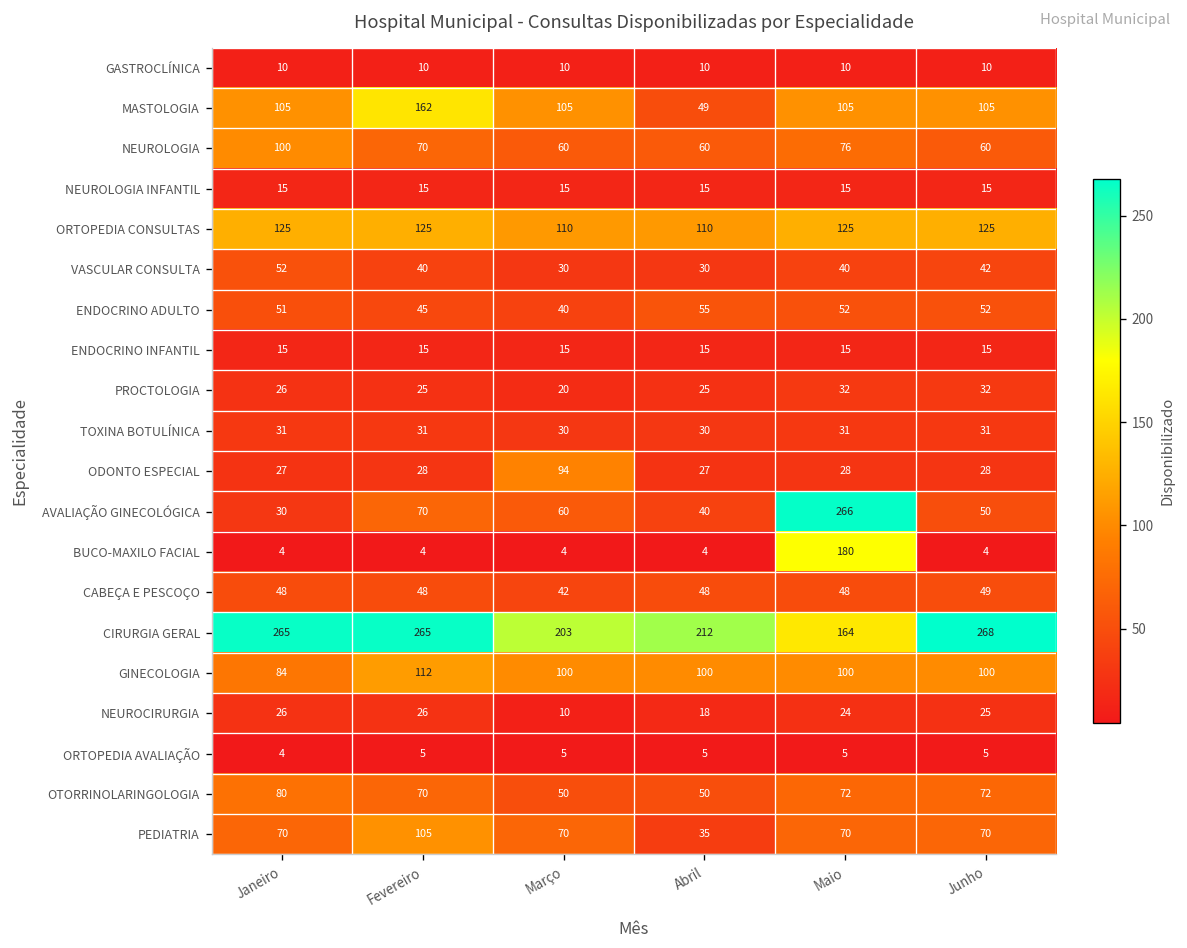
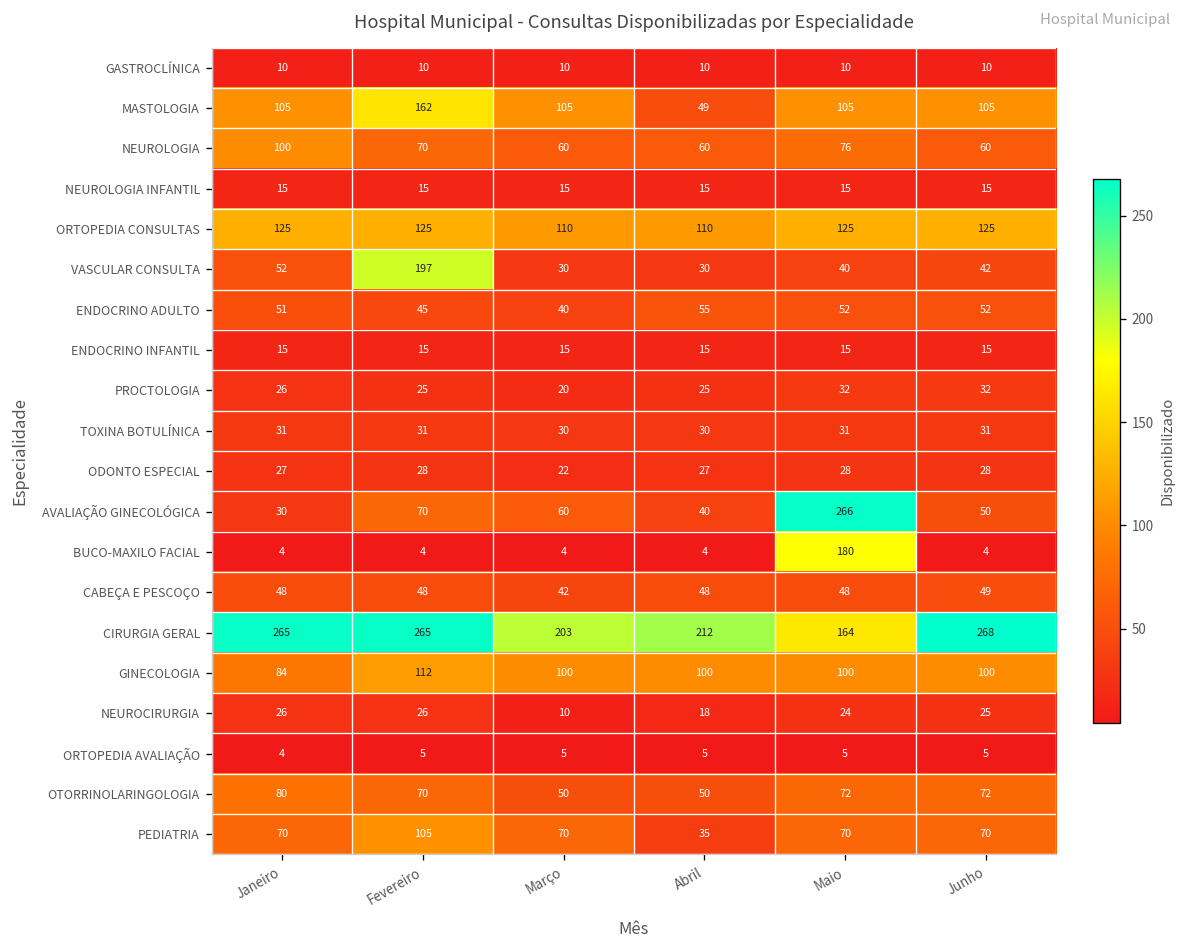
VASCULAR CONSULTA, Fevereiro: 40 -> 197
ODONTO ESPECIAL, Março: 94 -> 22
